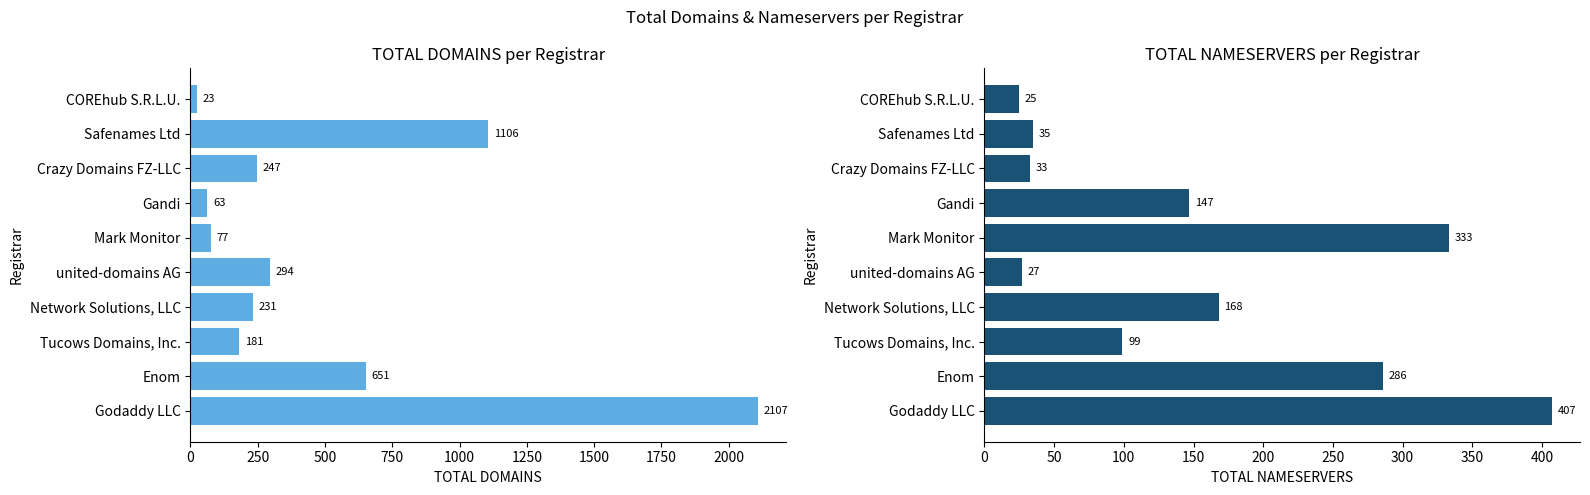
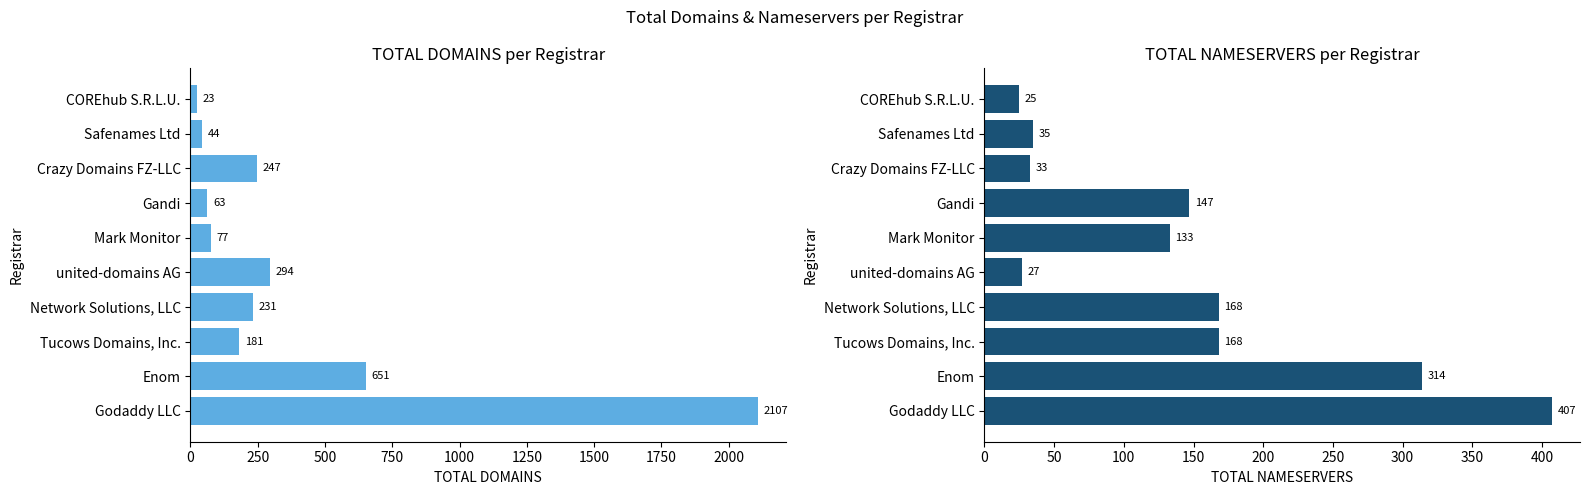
TOTAL DOMAINS per Registrar, Safenames Ltd: 1106 -> 44
TOTAL NAMESERVERS per Registrar, Mark Monitor: 333 -> 133
TOTAL NAMESERVERS per Registrar, Tucows Domains, Inc.: 99 -> 168
TOTAL NAMESERVERS per Registrar, Enom: 286 -> 314
